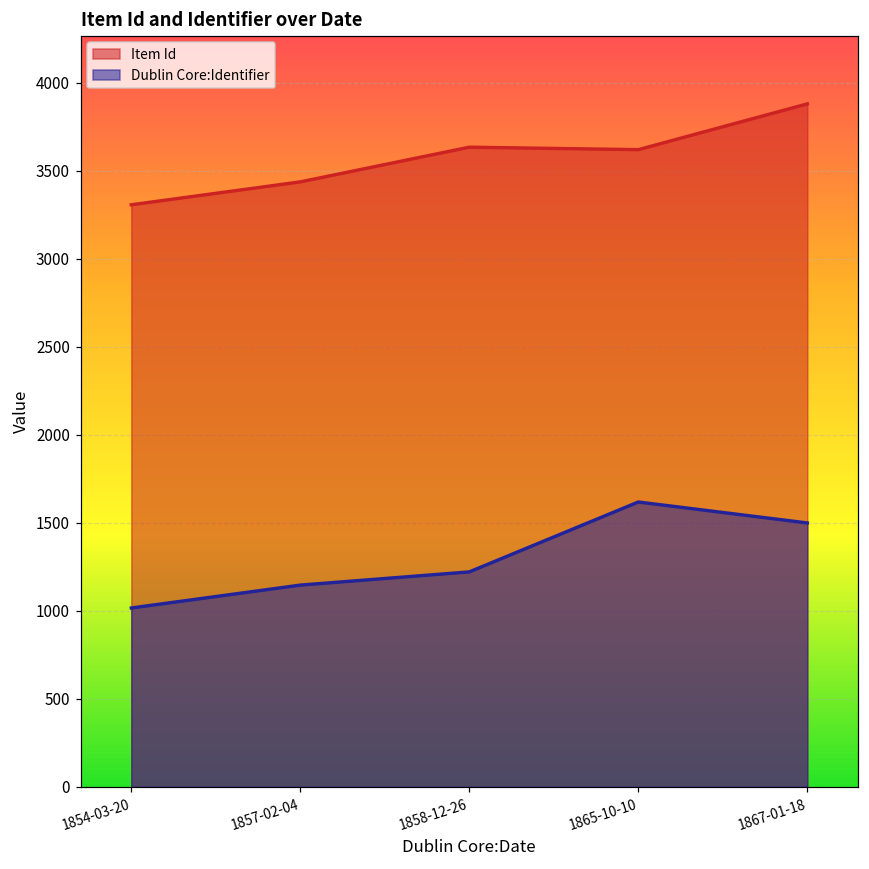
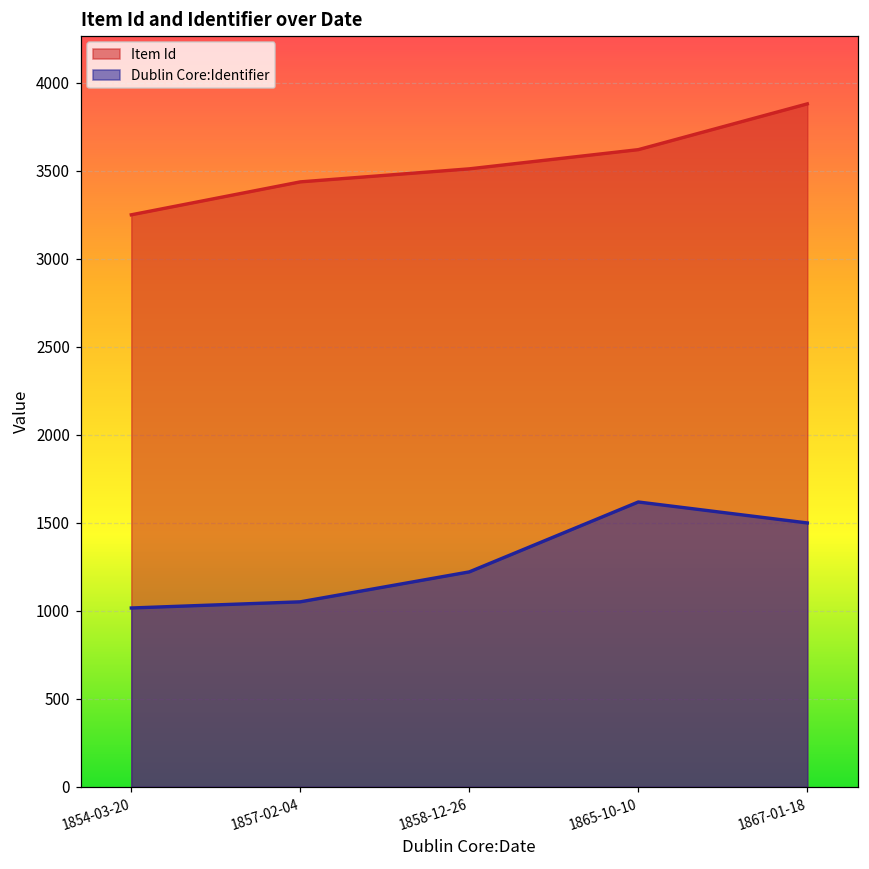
Item Id, 1854-03-20: 3310 -> 3250
Dublin Core:Identifier, 1857-02-04: 1150 -> 1050
Item Id, 1858-12-26: 3630 -> 3510
